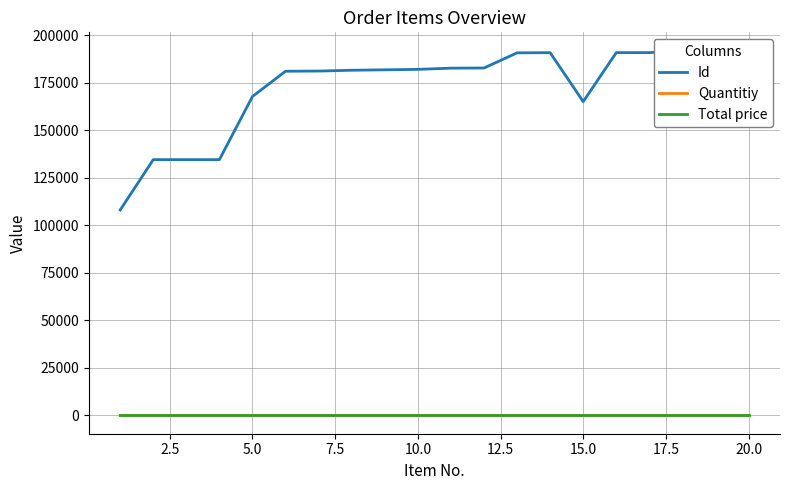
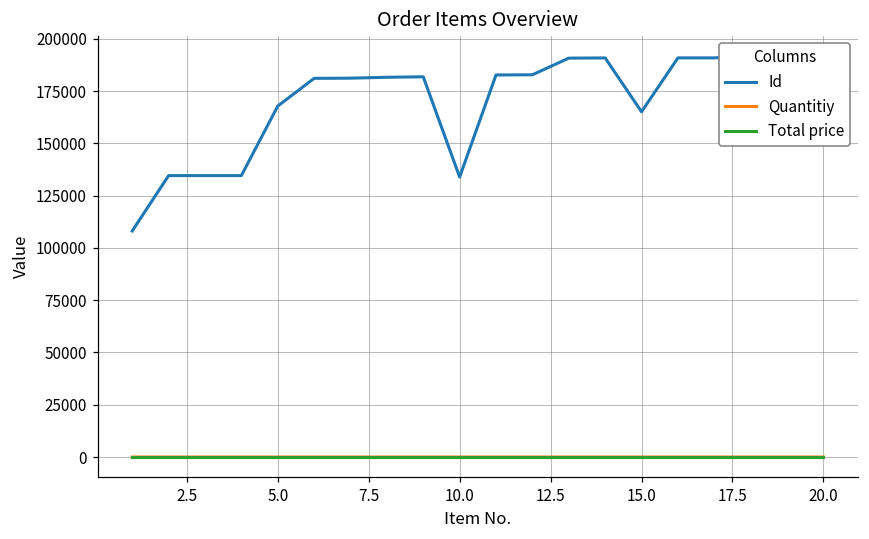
Id, 10.0: 182000 -> 134000
